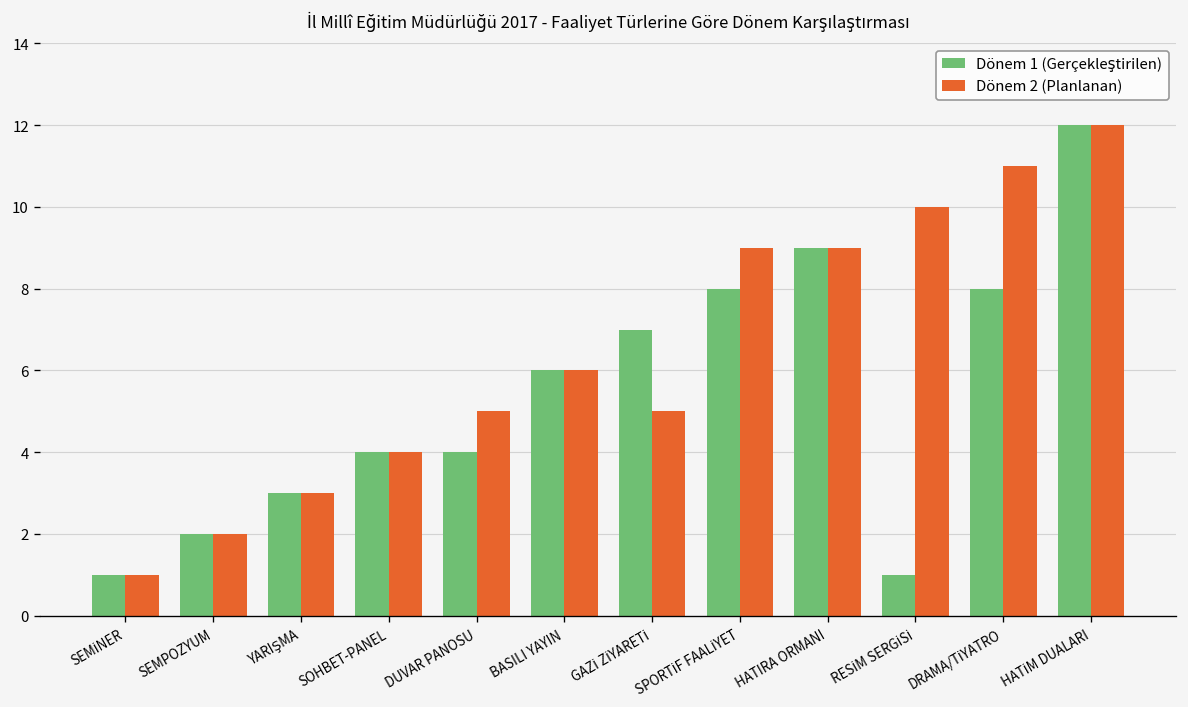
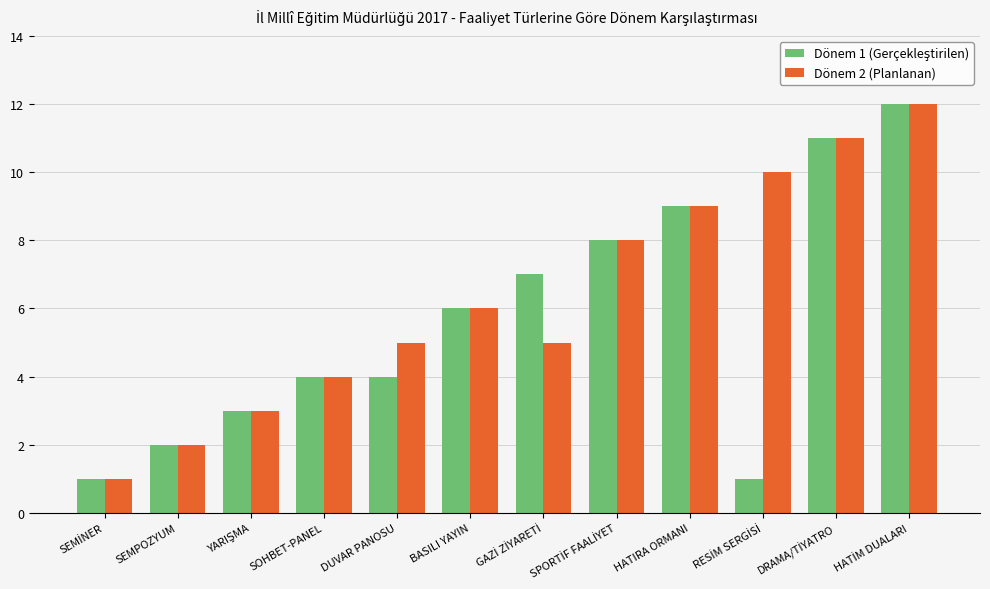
Dönem 2 (Planlanan), SPORTİF FAALİYET: 9 -> 8
Dönem 1 (Gerçekleştirilen), DRAMA/TİYATRO: 8 -> 11
